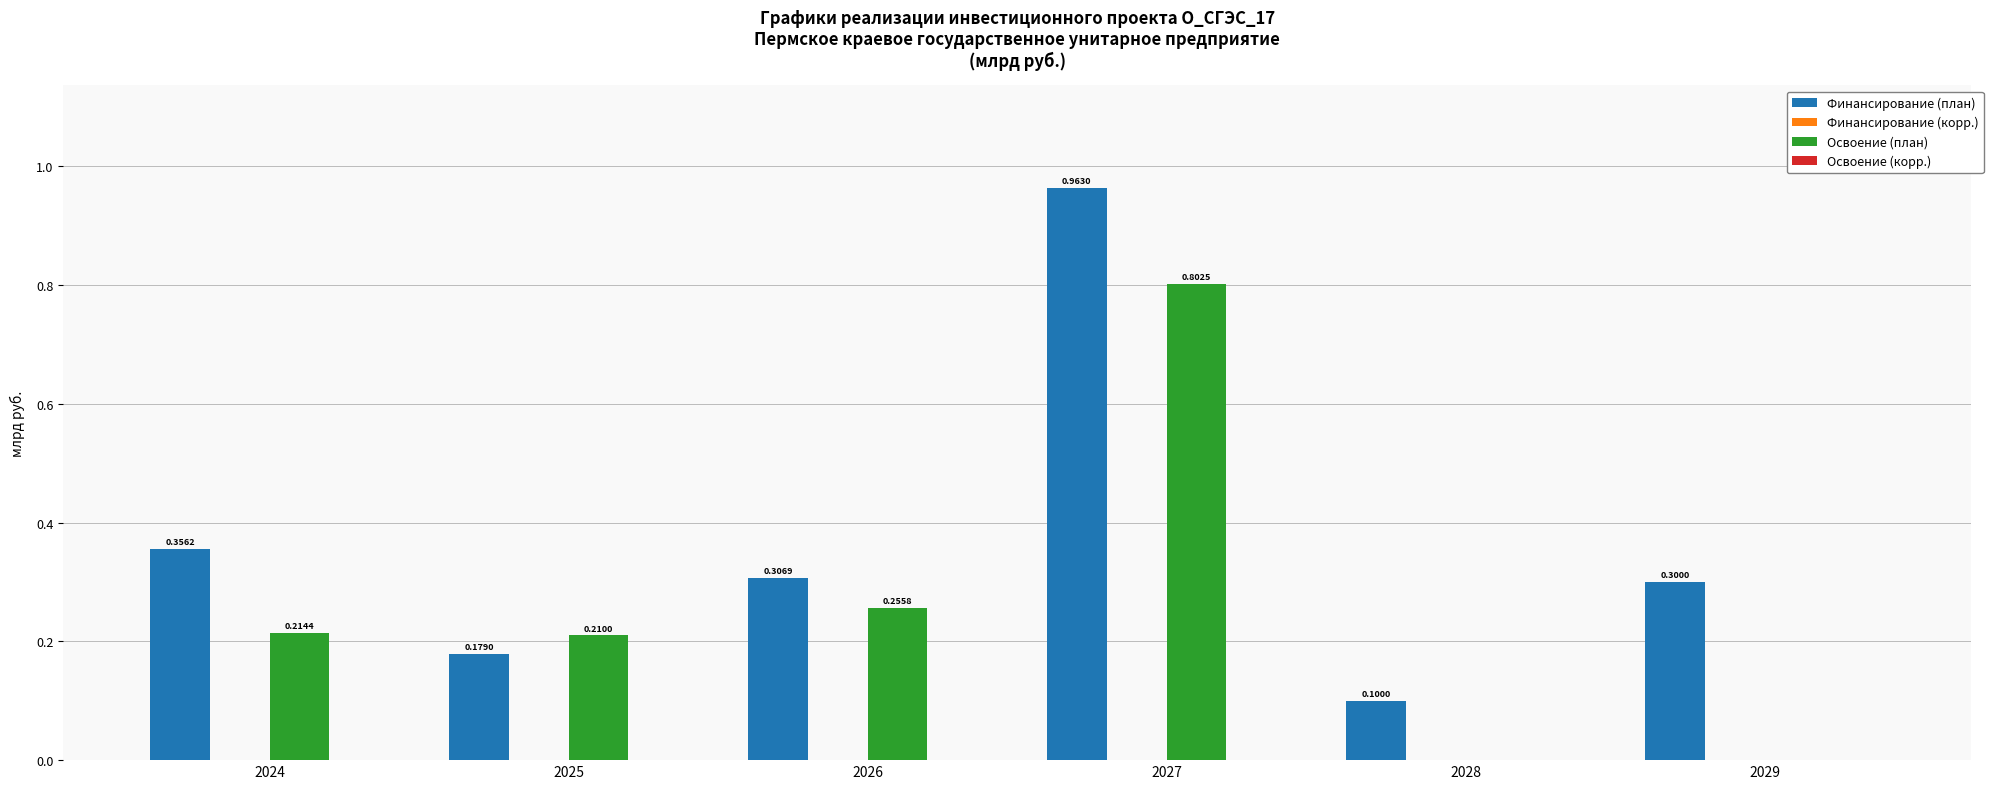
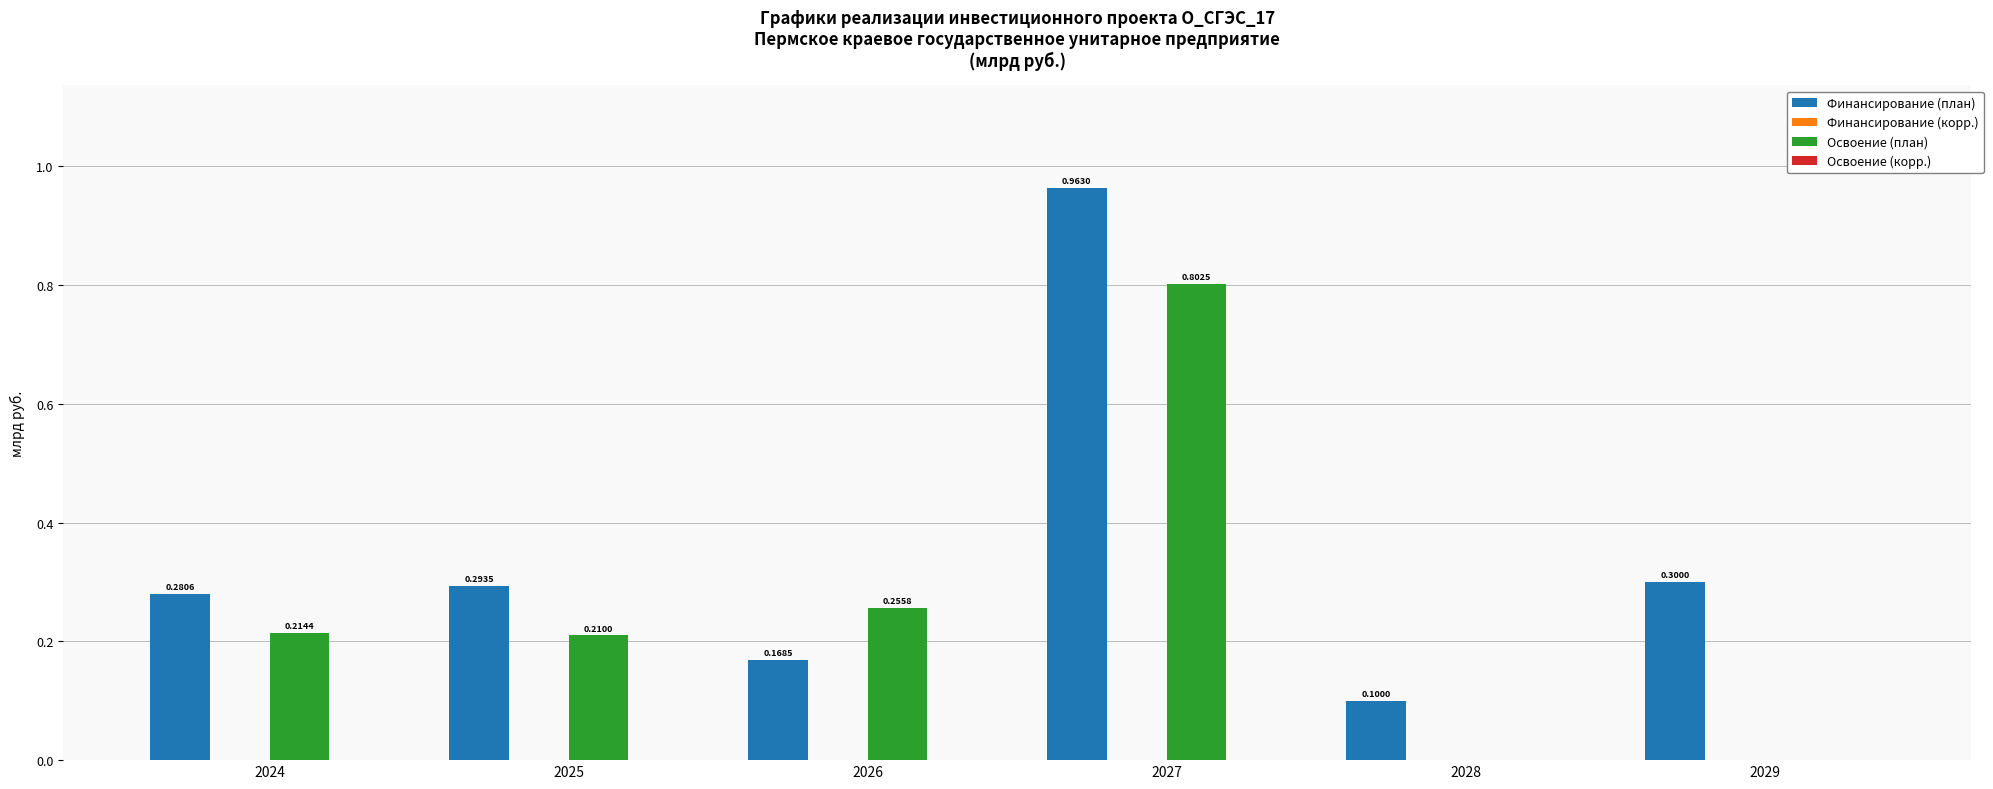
Финансирование (план), 2024: 0.3562 -> 0.2806
Финансирование (план), 2025: 0.1790 -> 0.2935
Финансирование (план), 2026: 0.3069 -> 0.1685
